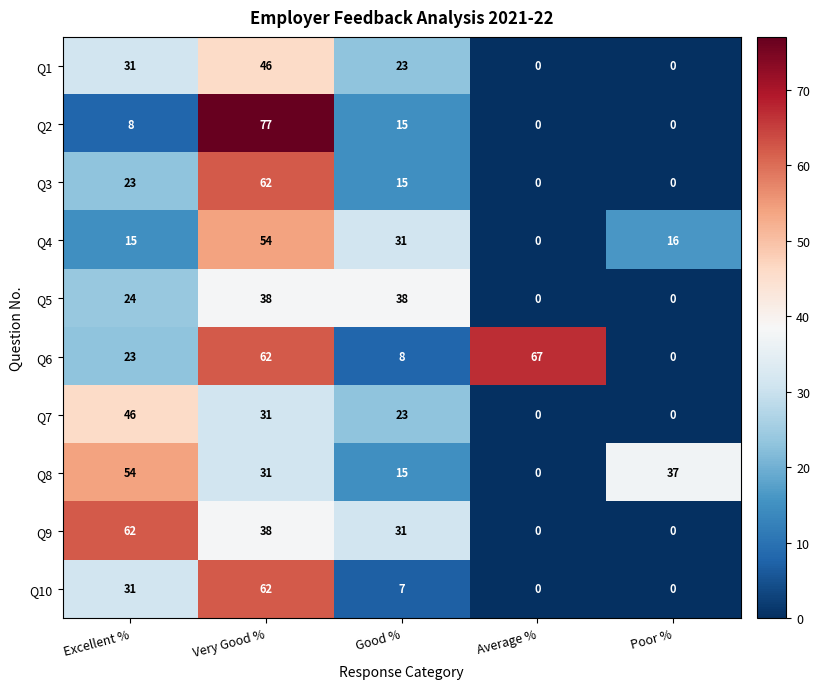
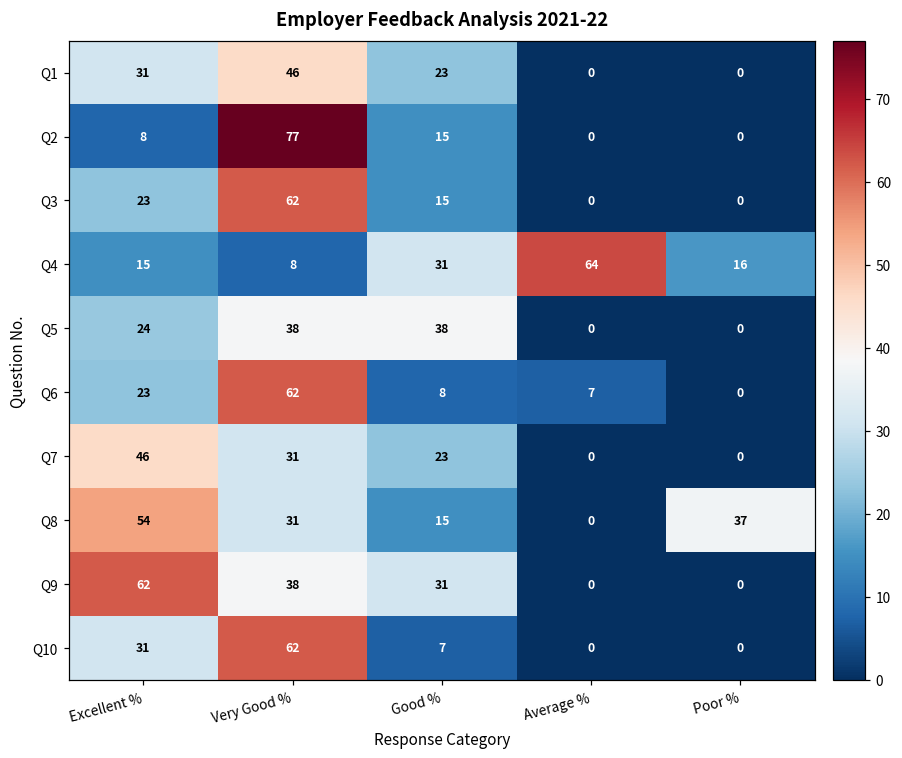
Q4, Very Good %: 54 -> 8
Q4, Average %: 0 -> 64
Q6, Average %: 67 -> 7
